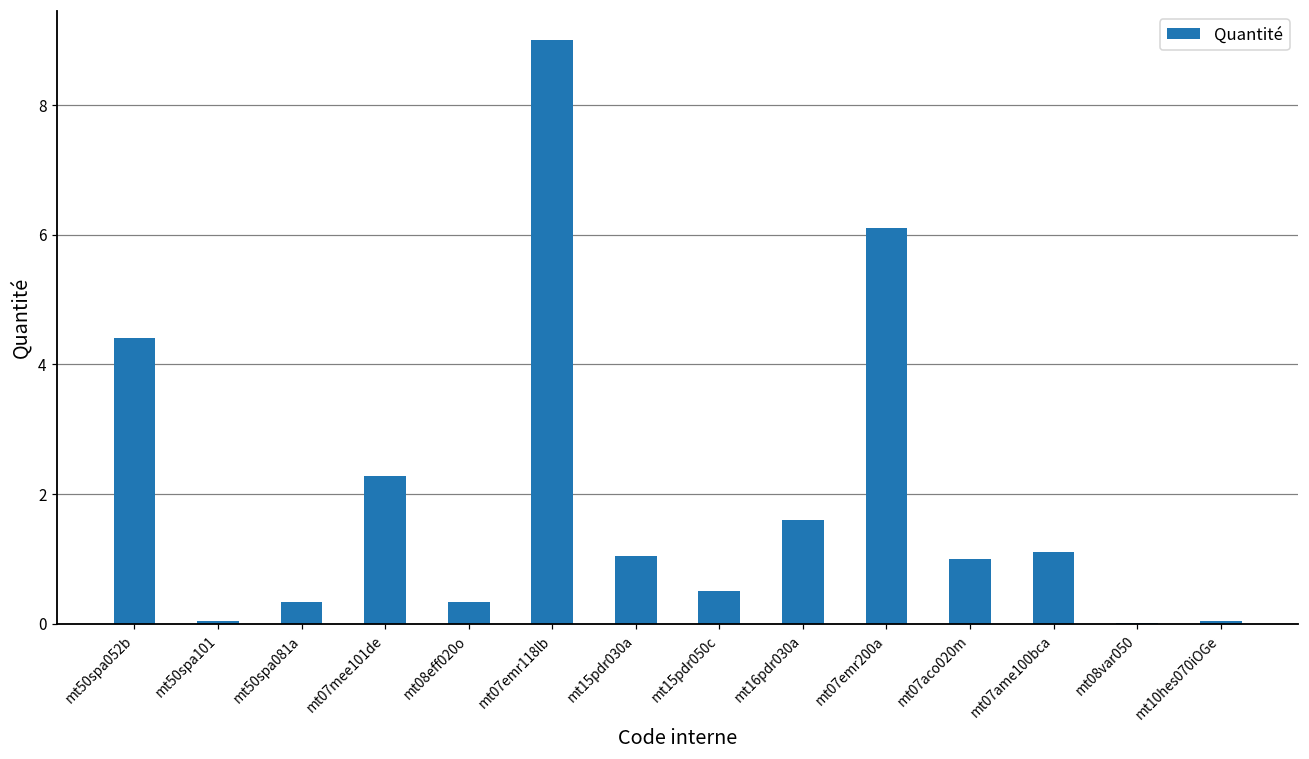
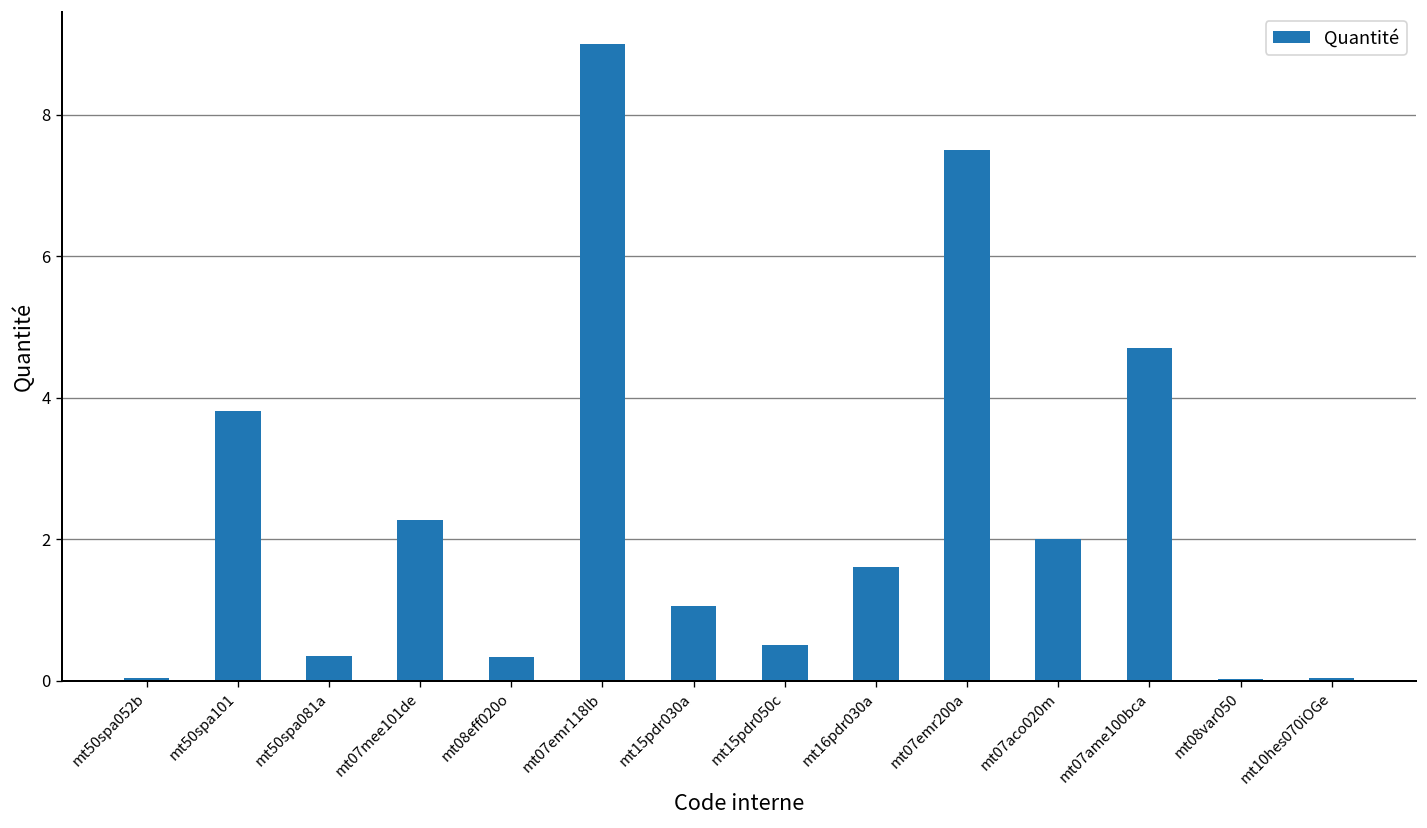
mt50spa052b: 4.4 -> 0.0
mt50spa101: 0.0 -> 3.8
mt07emr200a: 6.1 -> 7.5
mt07aco020m: 1 -> 2
mt07ame100bca: 1.1 -> 4.7
